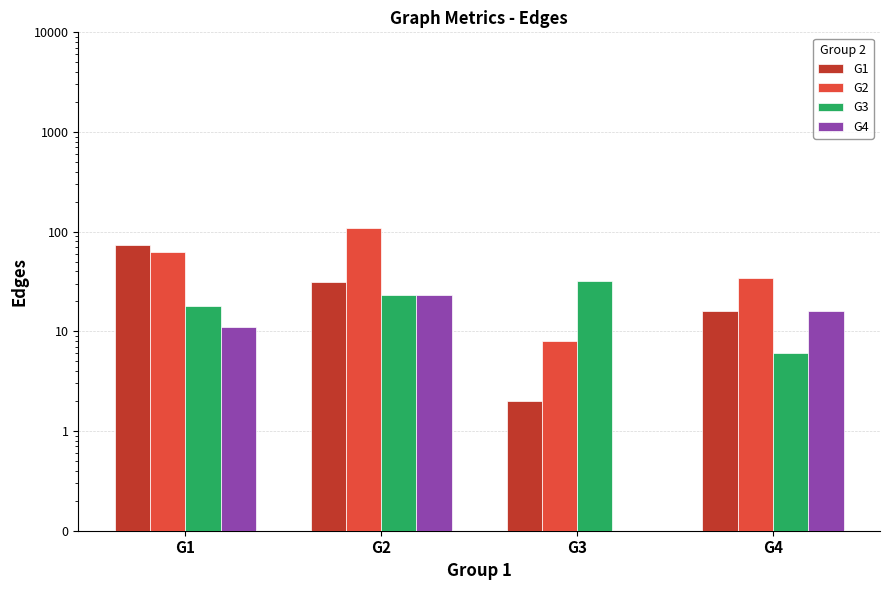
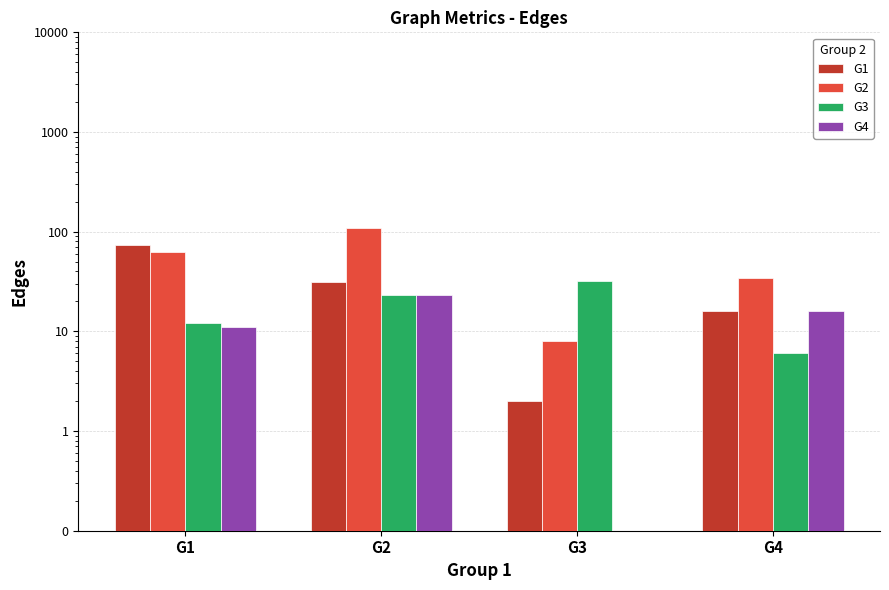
G3, G1: 18 -> 12
